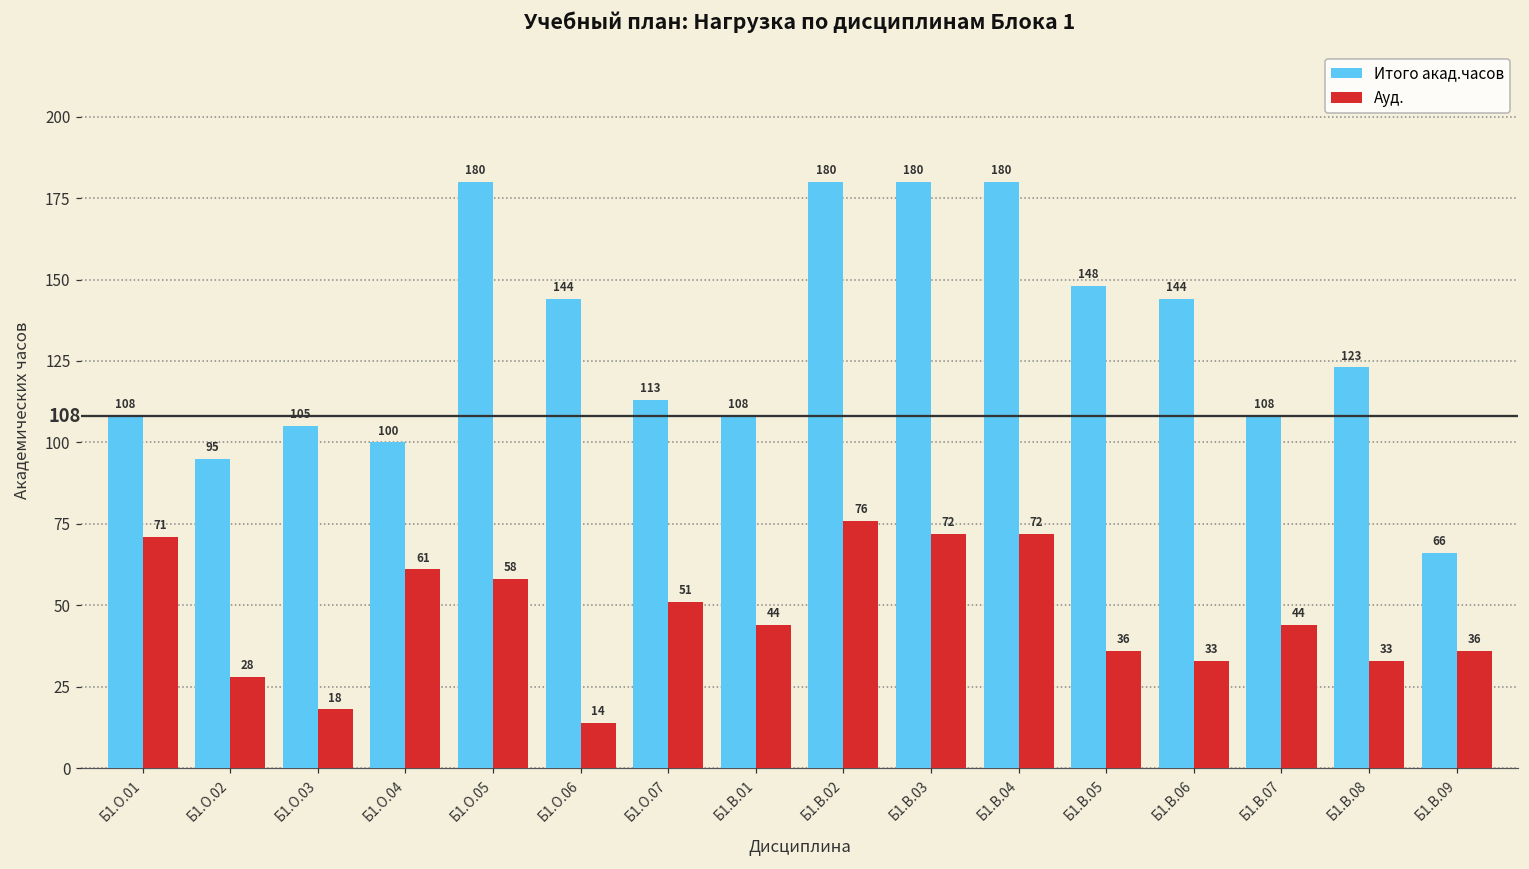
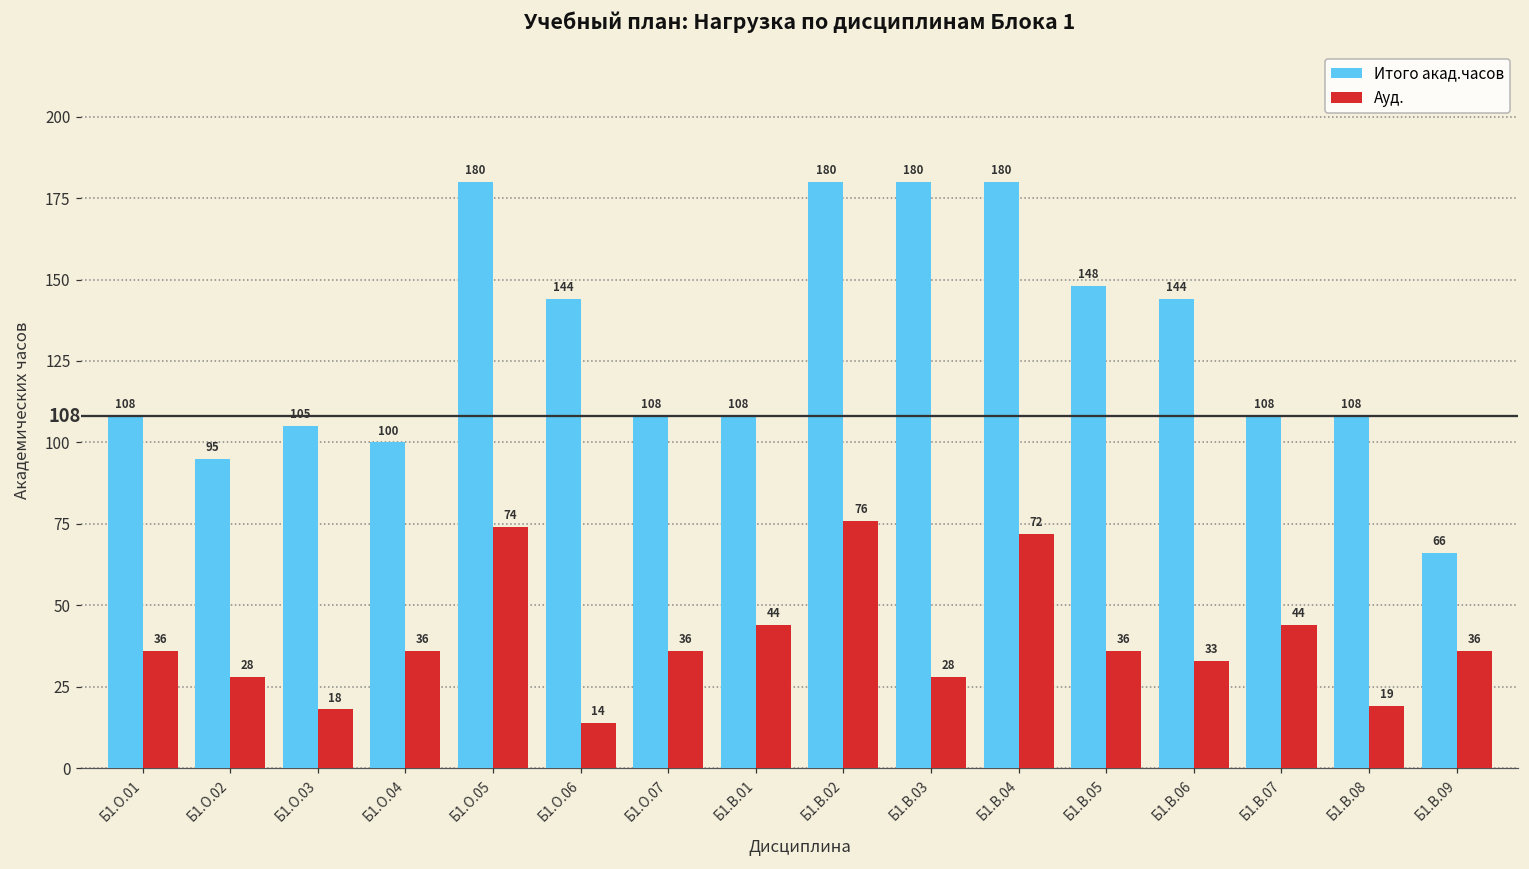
Ауд., Б1.О.01: 71 -> 36
Ауд., Б1.О.04: 61 -> 36
Ауд., Б1.О.05: 58 -> 74
Итого акад.часов, Б1.О.07: 113 -> 108
Ауд., Б1.О.07: 51 -> 36
Ауд., Б1.В.03: 72 -> 28
Итого акад.часов, Б1.В.08: 123 -> 108
Ауд., Б1.В.08: 33 -> 19
